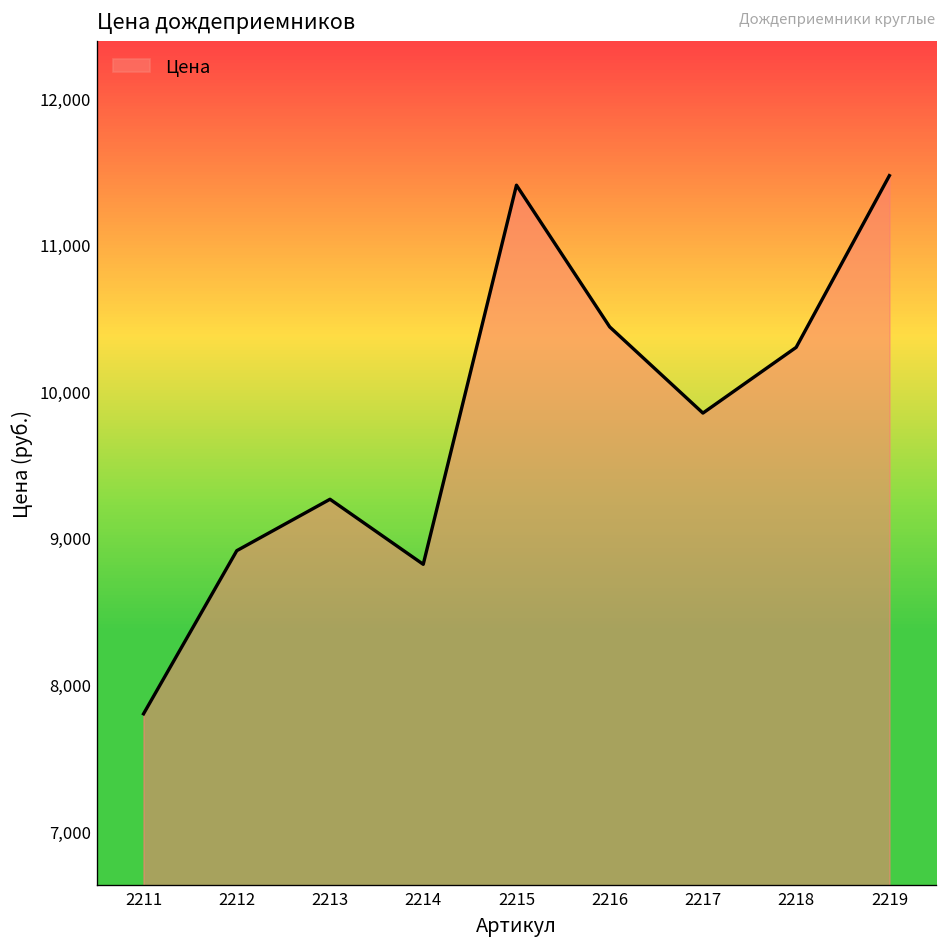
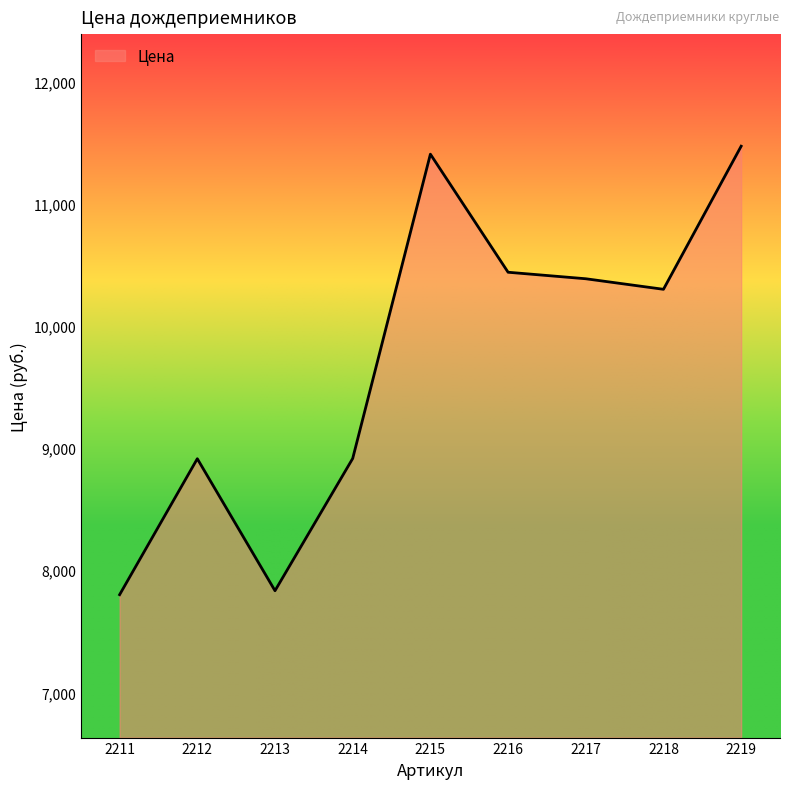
2213: 9,260 -> 7,830
2214: 8,820 -> 8,920
2217: 9,850 -> 10,390
